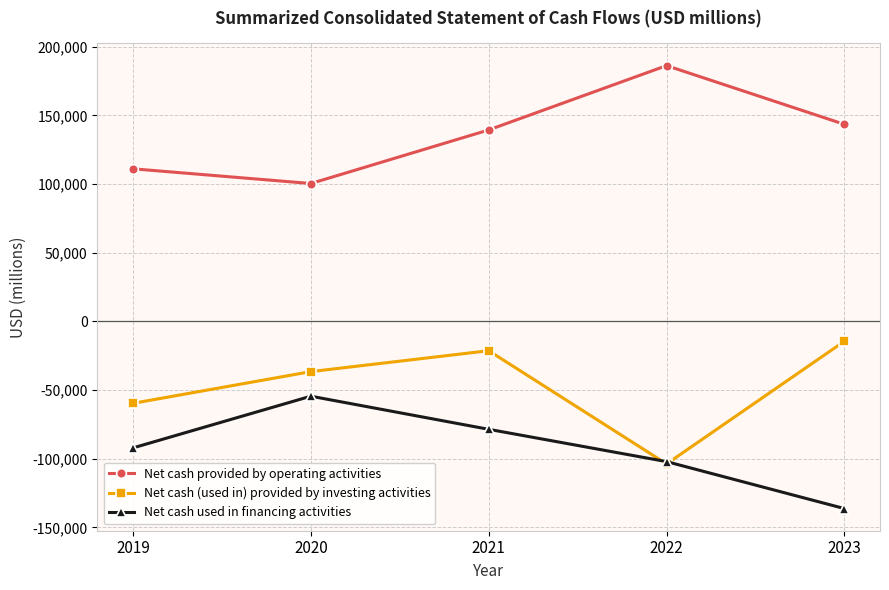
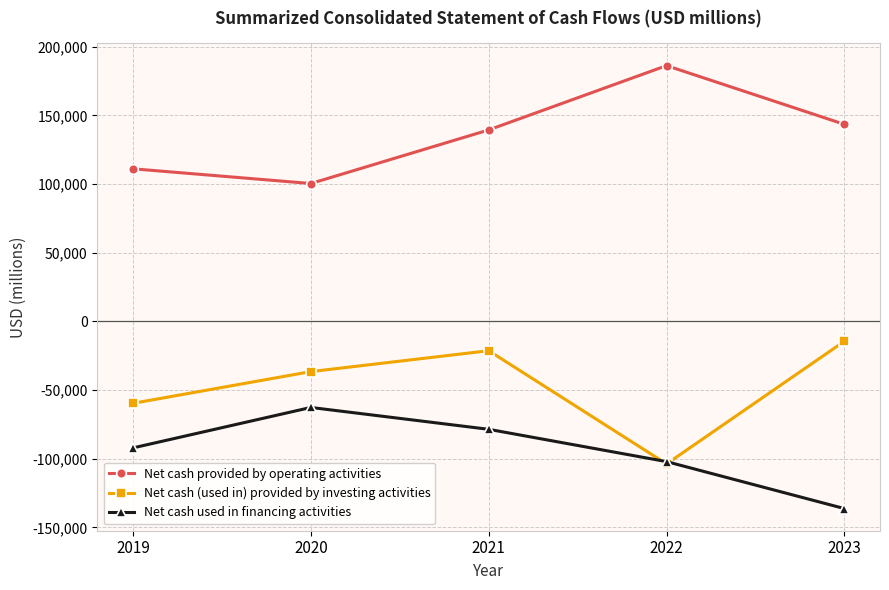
Net cash used in financing activities, 2020: -54,000 -> -63,000
